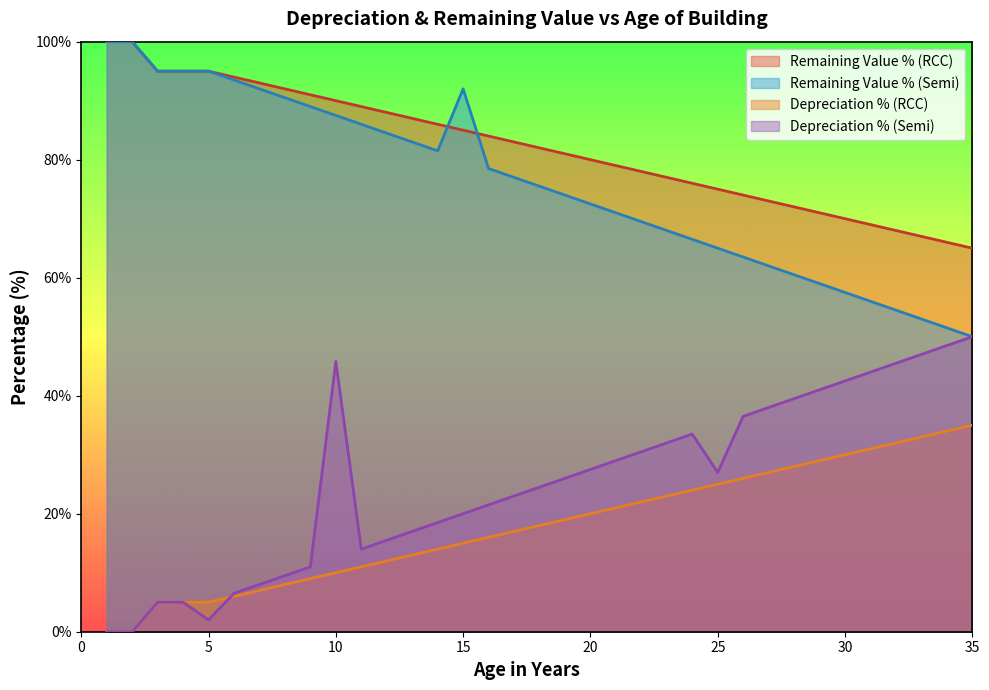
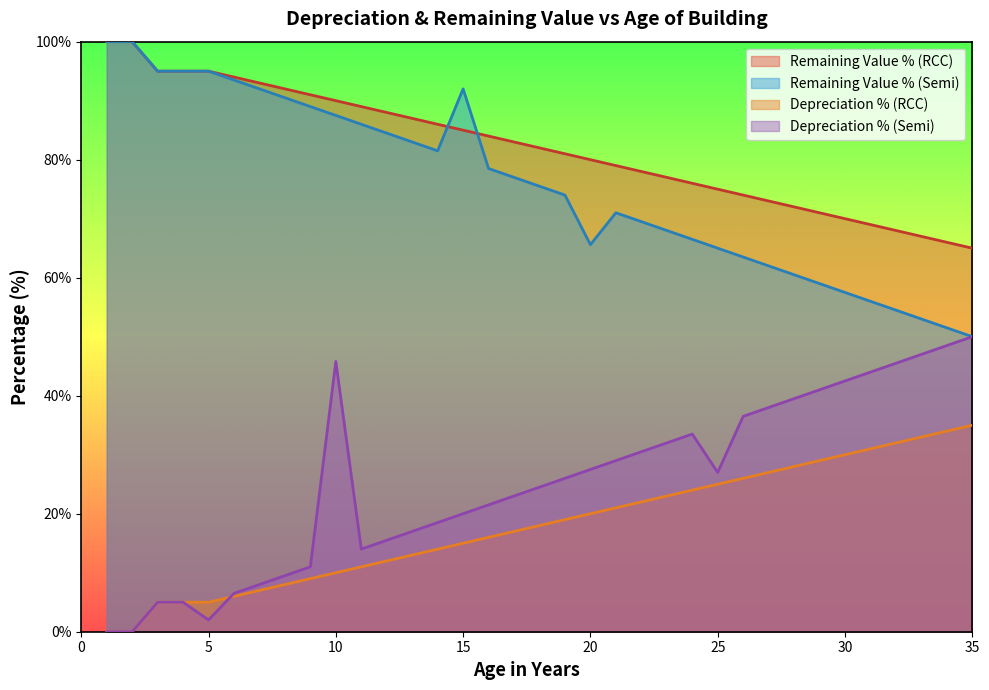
Remaining Value % (Semi), 20: 73% -> 66%
